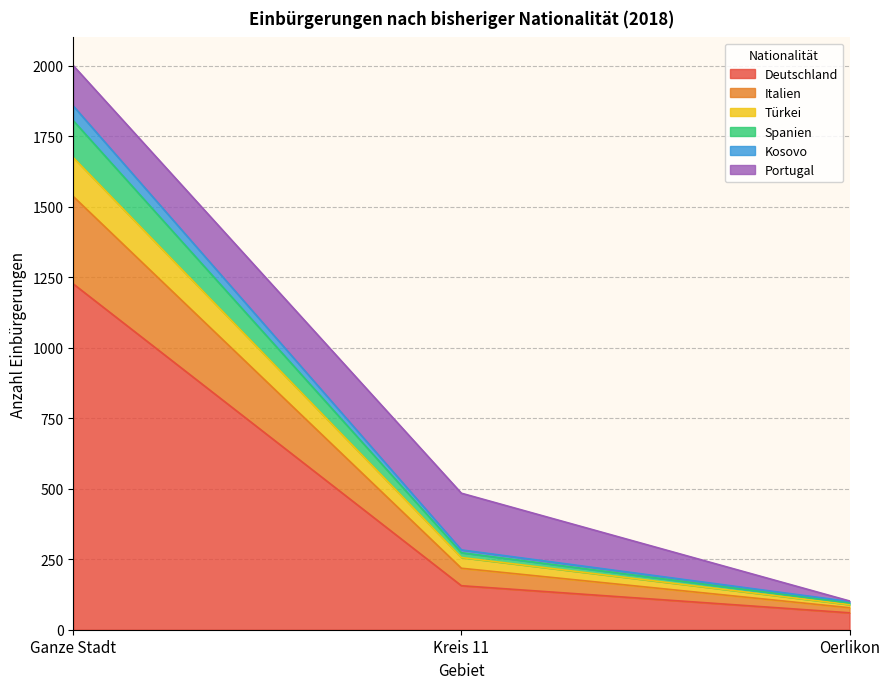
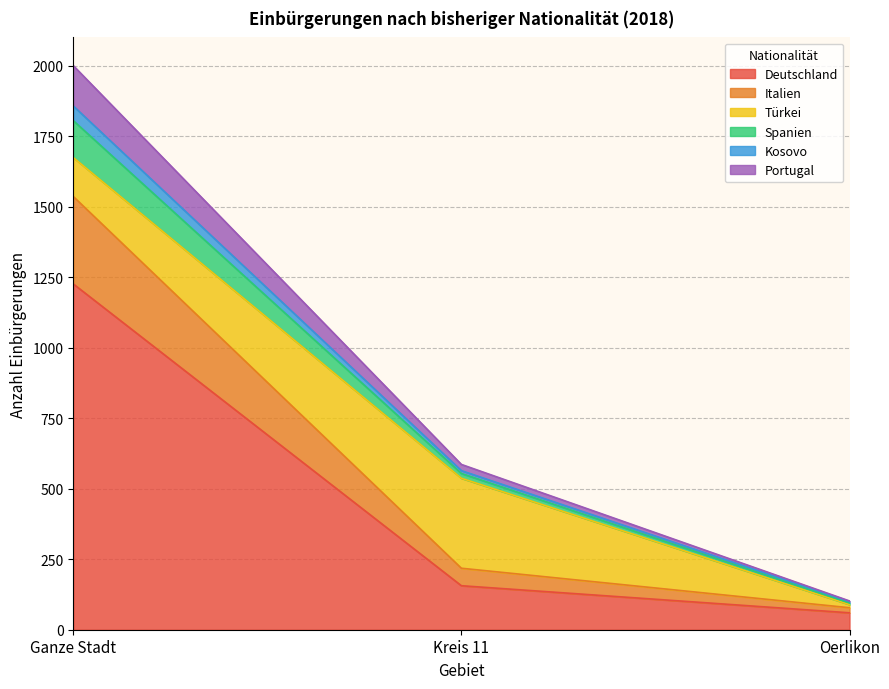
Türkei, Kreis 11: 40 -> 320
Portugal, Kreis 11: 200 -> 20
